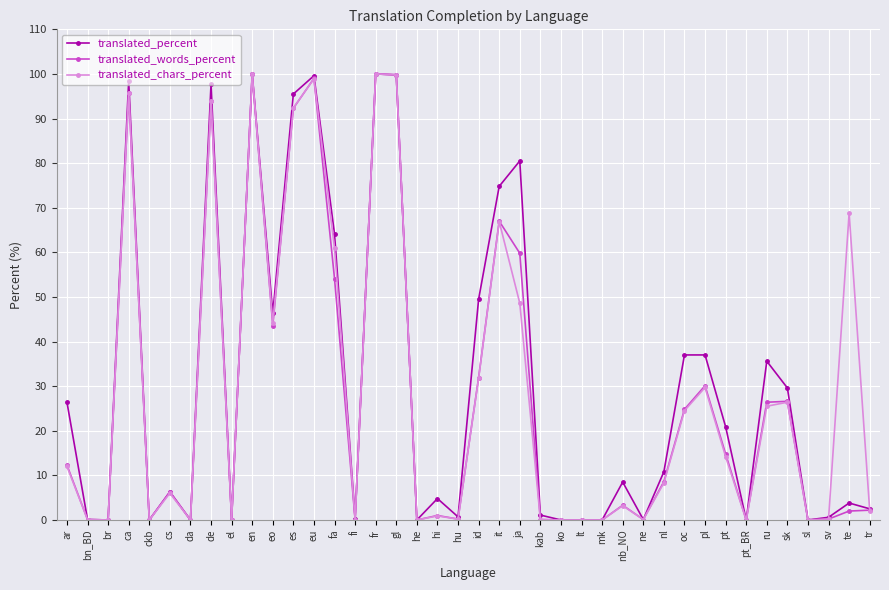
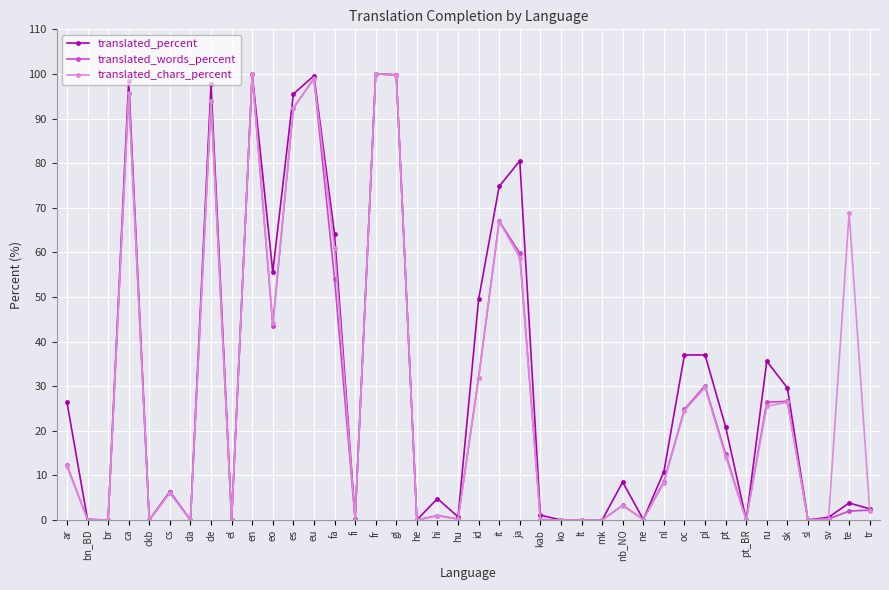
translated_percent, eo: 46 -> 56
translated_chars_percent, ja: 49 -> 59
